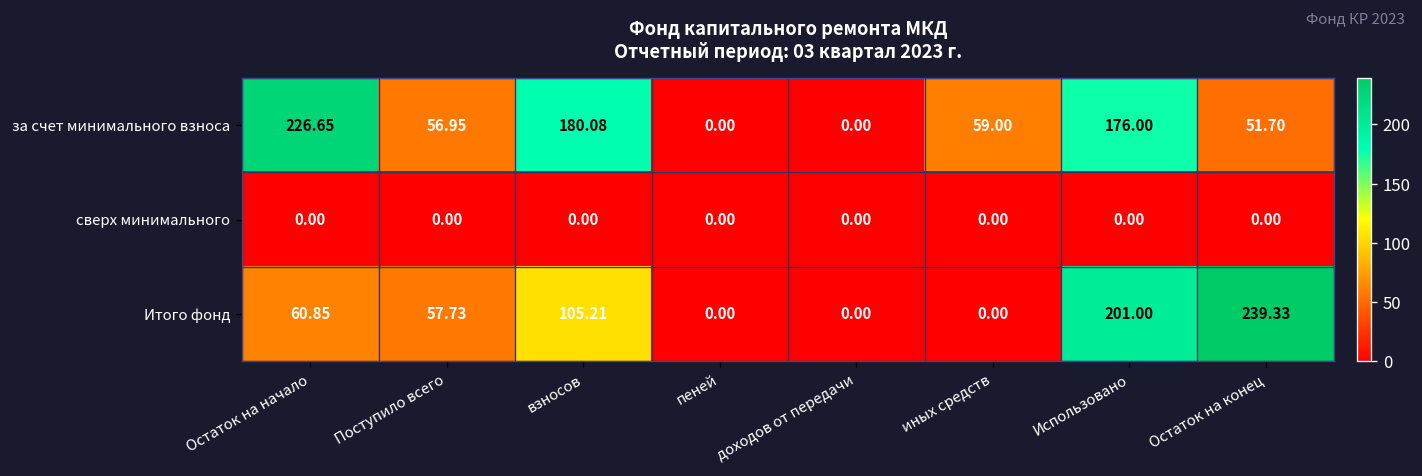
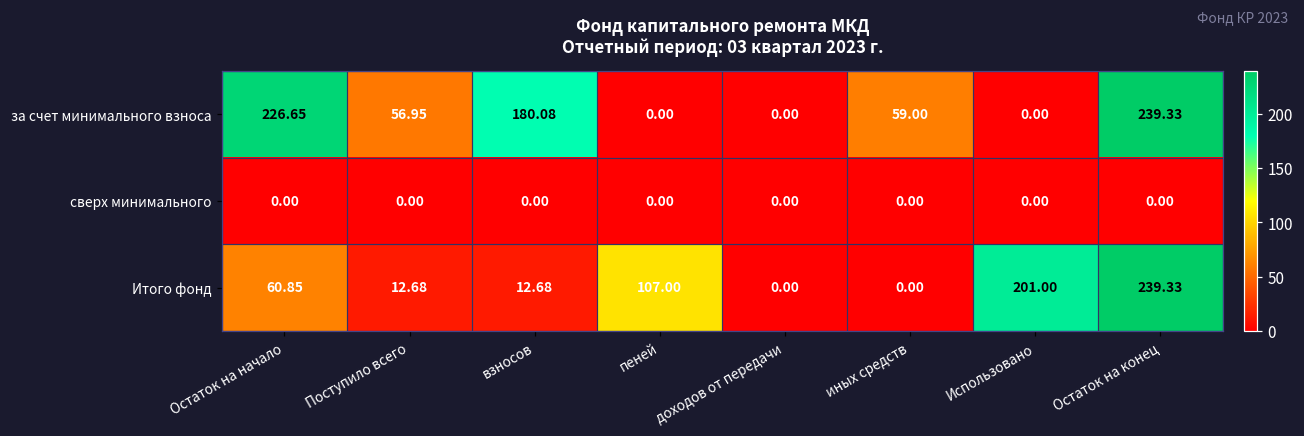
за счет минимального взноса, Использовано: 176.00 -> 0.00
за счет минимального взноса, Остаток на конец: 51.70 -> 239.33
Итого фонд, Поступило всего: 57.73 -> 12.68
Итого фонд, взносов: 105.21 -> 12.68
Итого фонд, пеней: 0.00 -> 107.00
